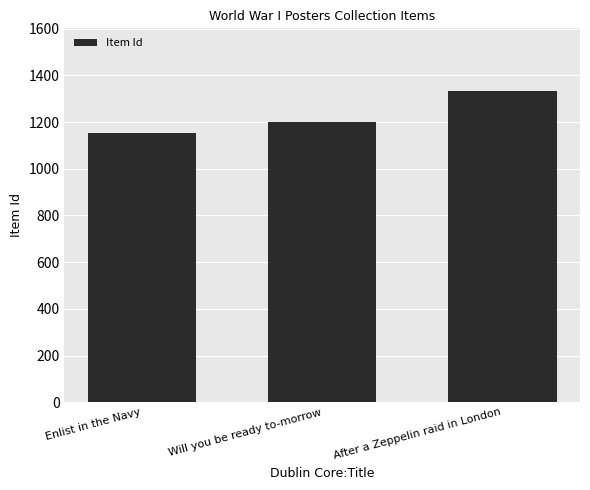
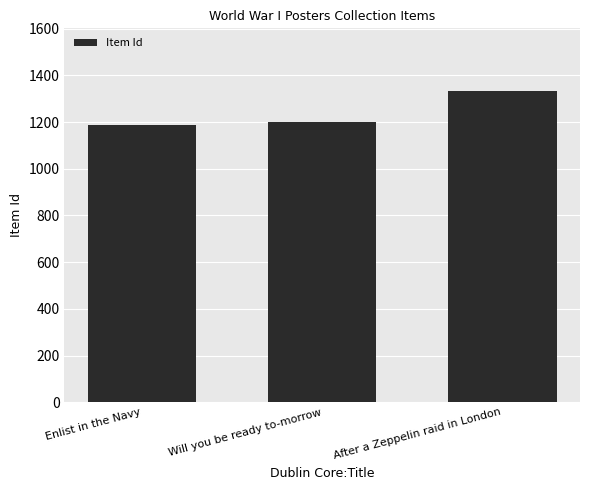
Enlist in the Navy: 1150 -> 1190
